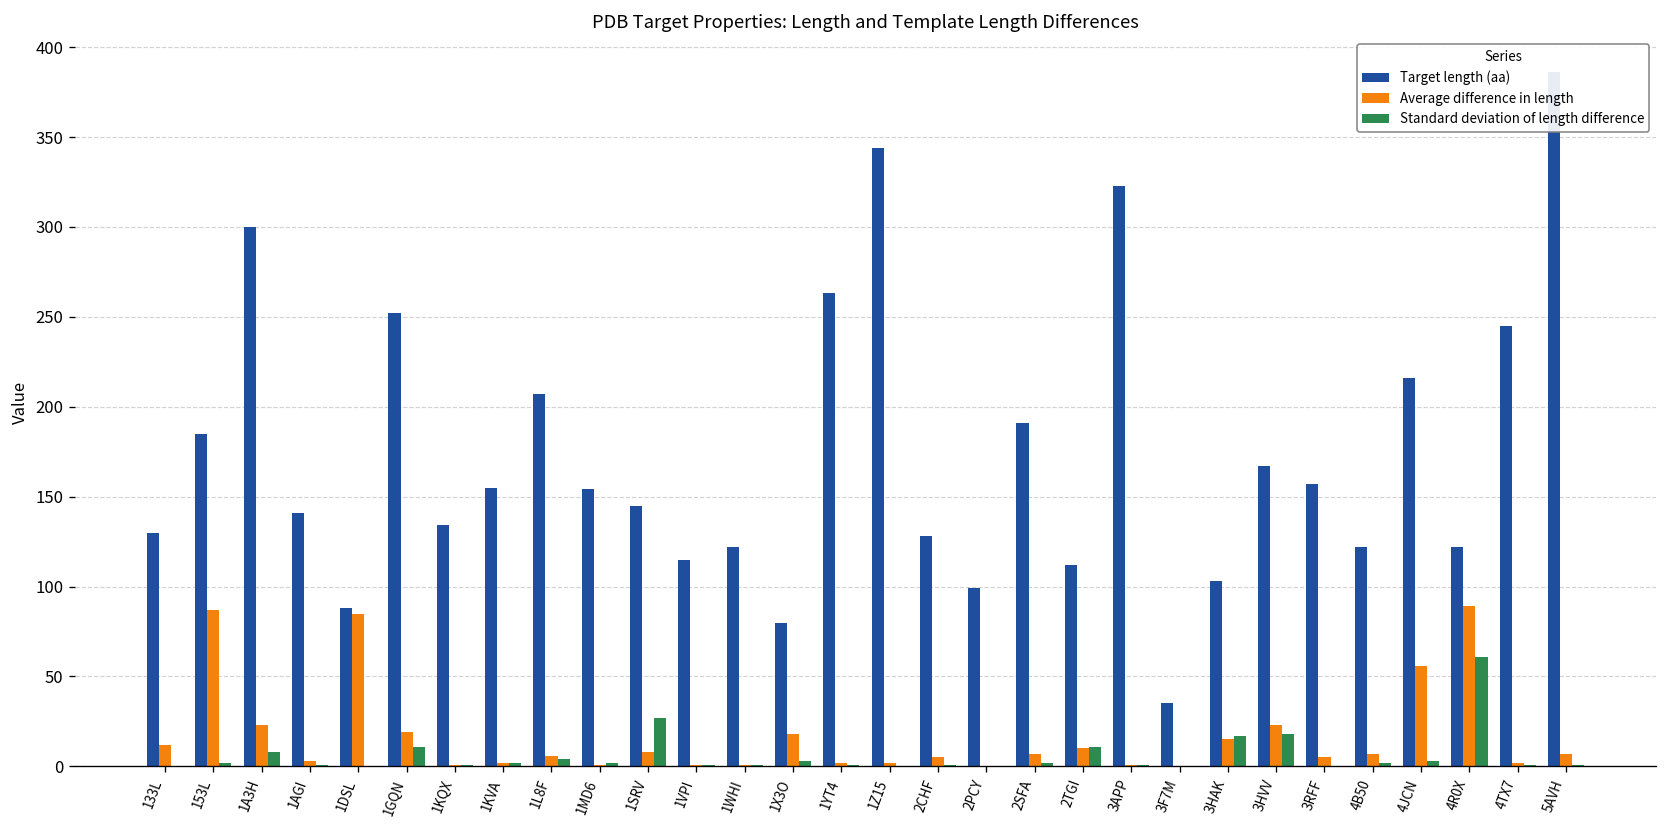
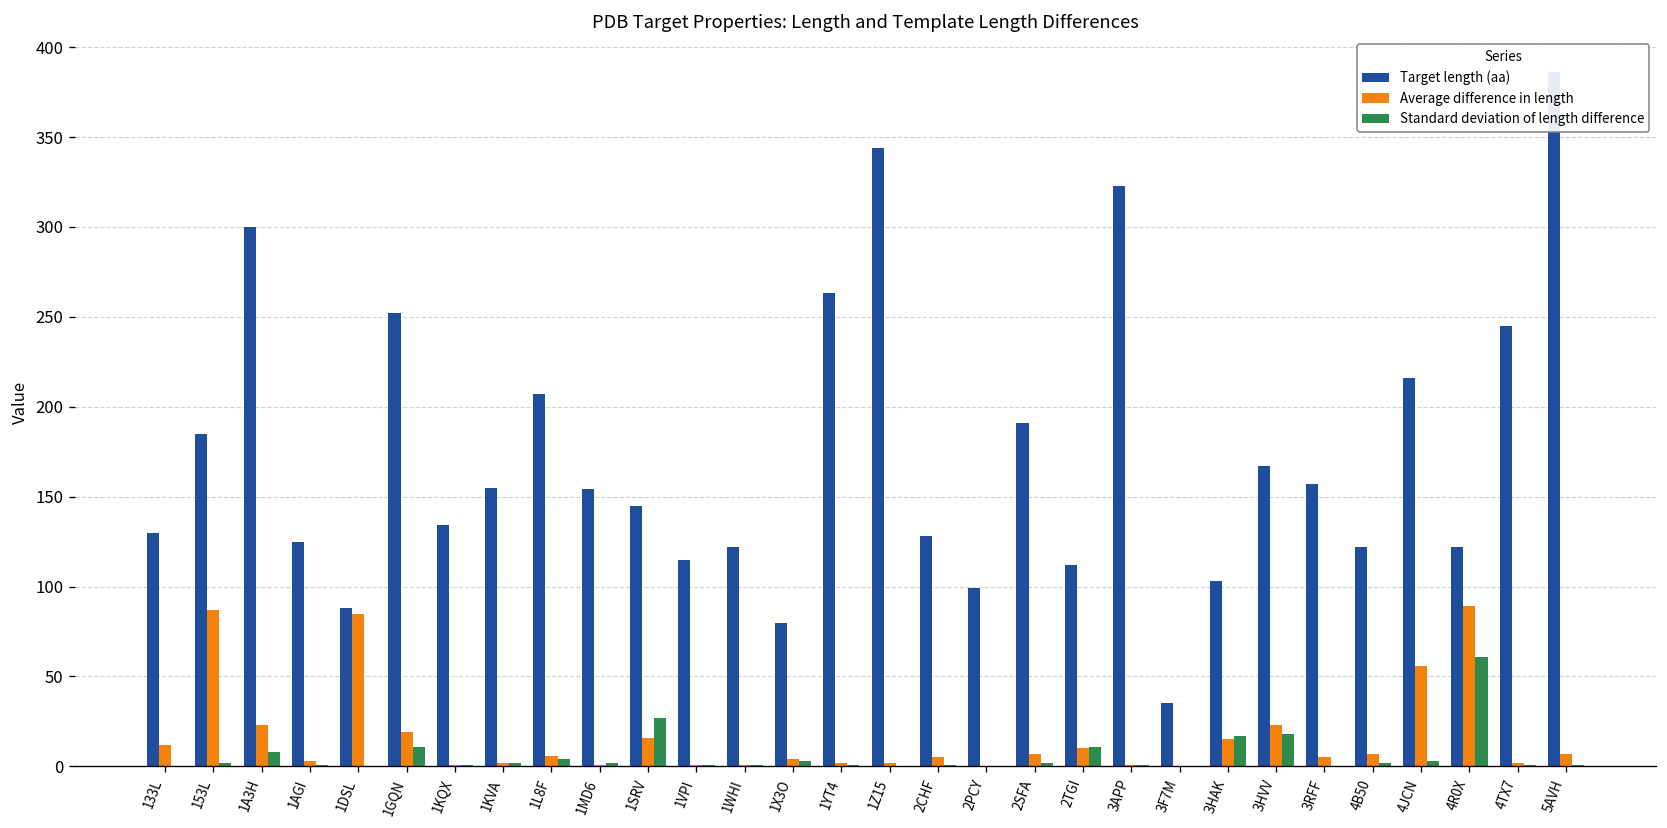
Target length (aa), 1AGI: 141 -> 125
Average difference in length, 1SRV: 8 -> 16
Average difference in length, 1X3O: 18 -> 4
